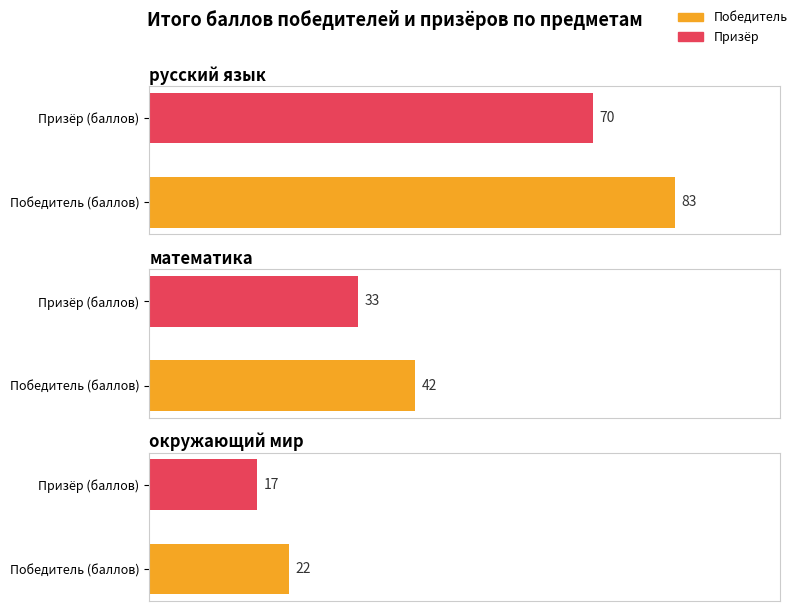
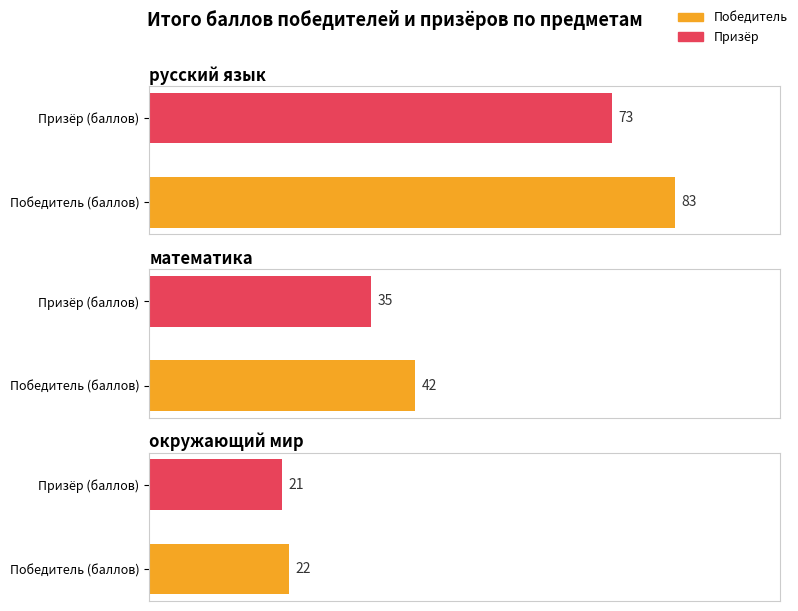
русский язык, Призёр (баллов): 70 -> 73
математика, Призёр (баллов): 33 -> 35
окружающий мир, Призёр (баллов): 17 -> 21
